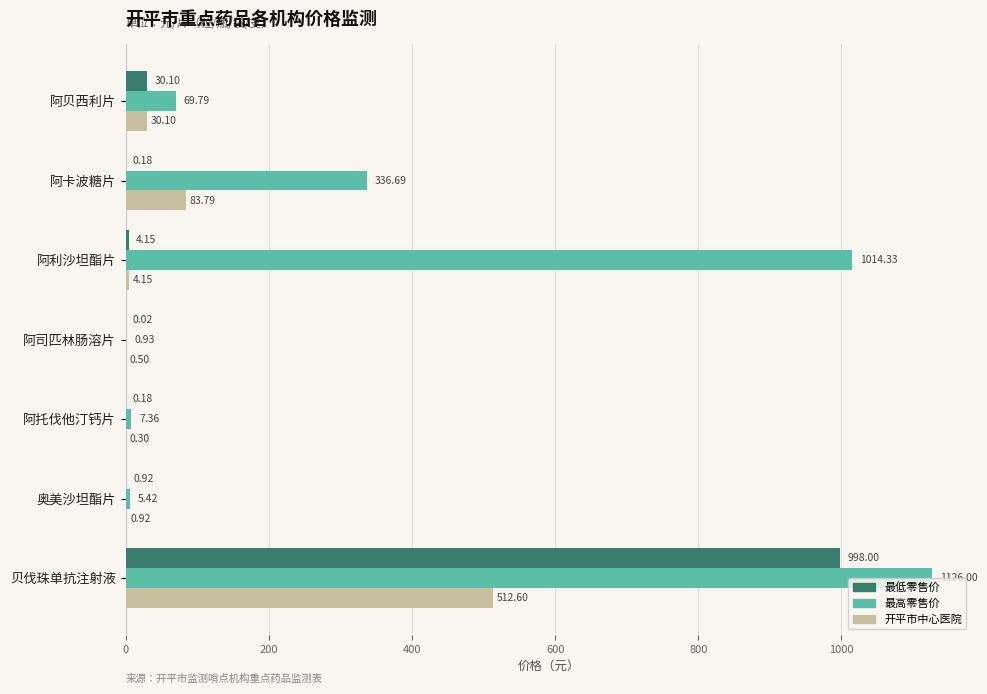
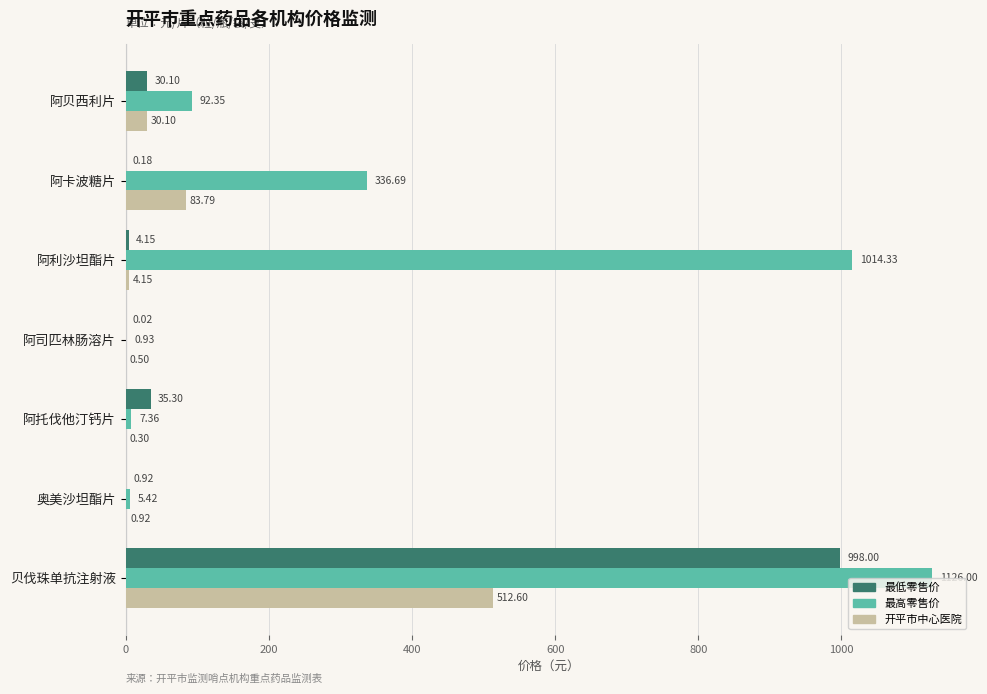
最高零售价, 阿贝西利片: 69.79 -> 92.35
最低零售价, 阿托伐他汀钙片: 0.18 -> 35.30
